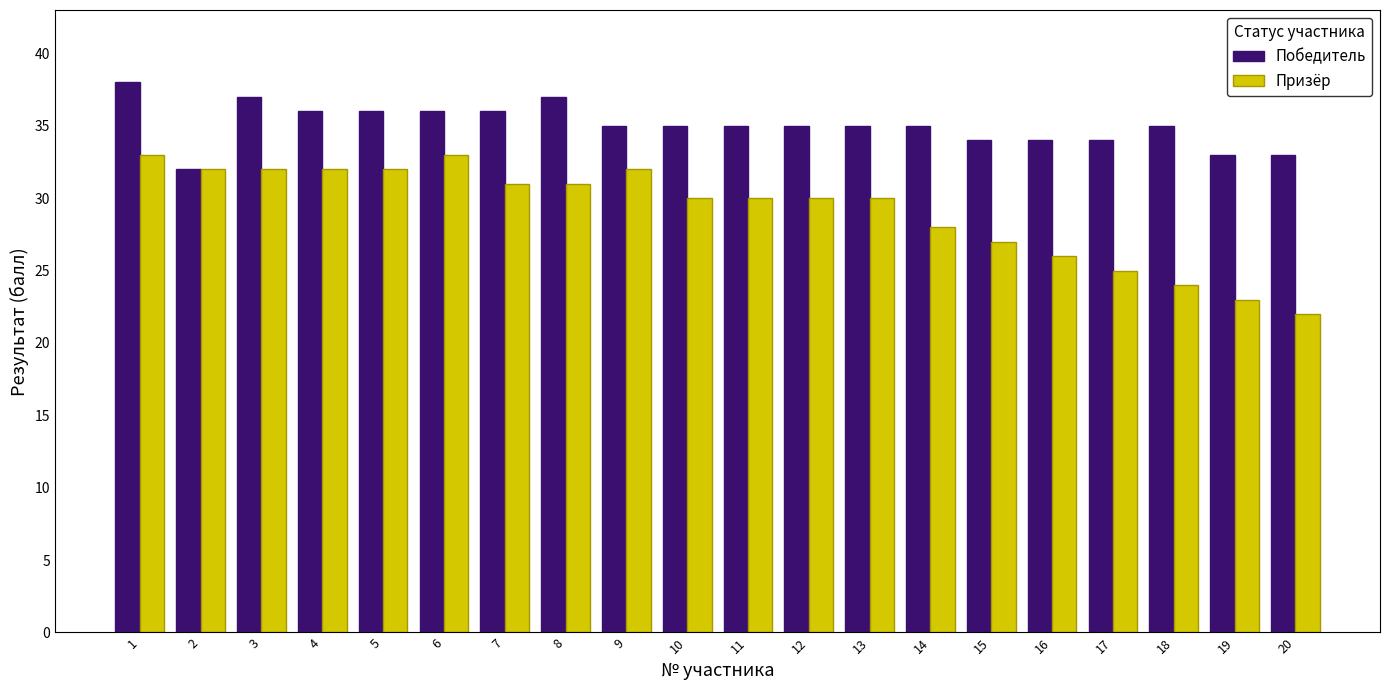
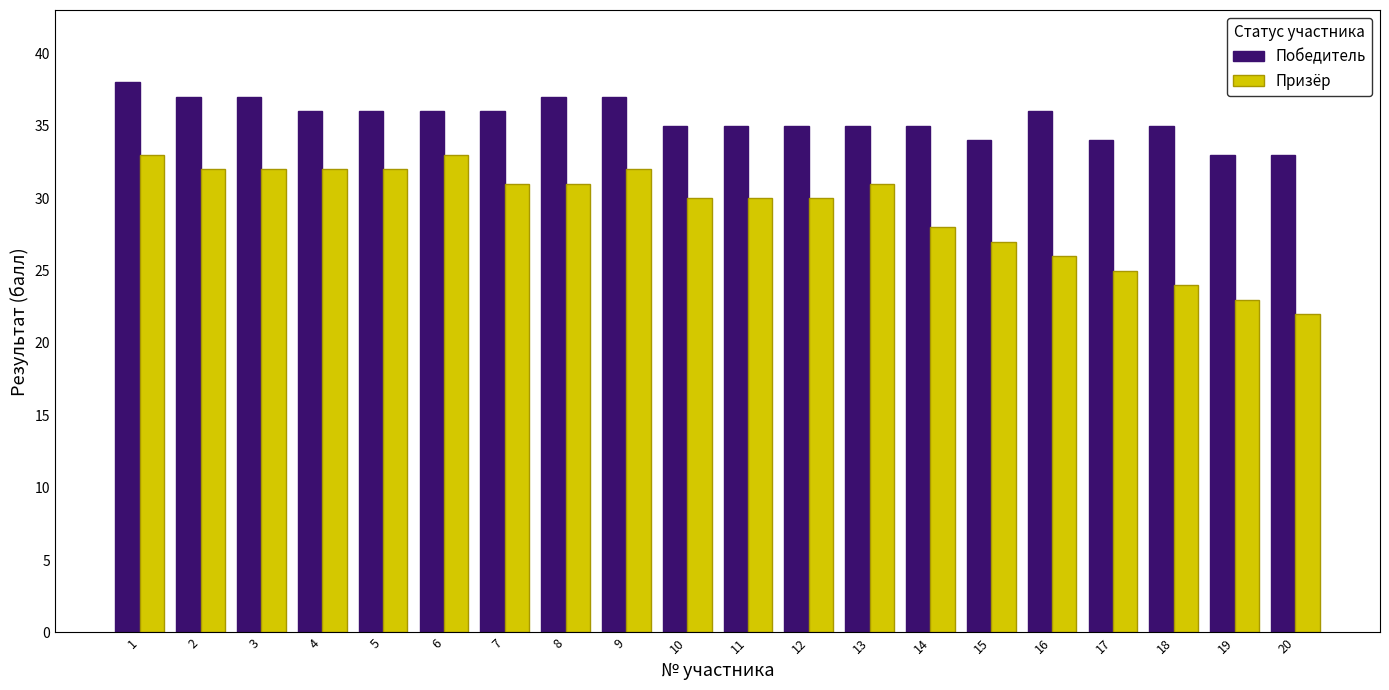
Победитель, 2: 32 -> 37
Победитель, 9: 35 -> 37
Призёр, 13: 30 -> 31
Победитель, 16: 34 -> 36
